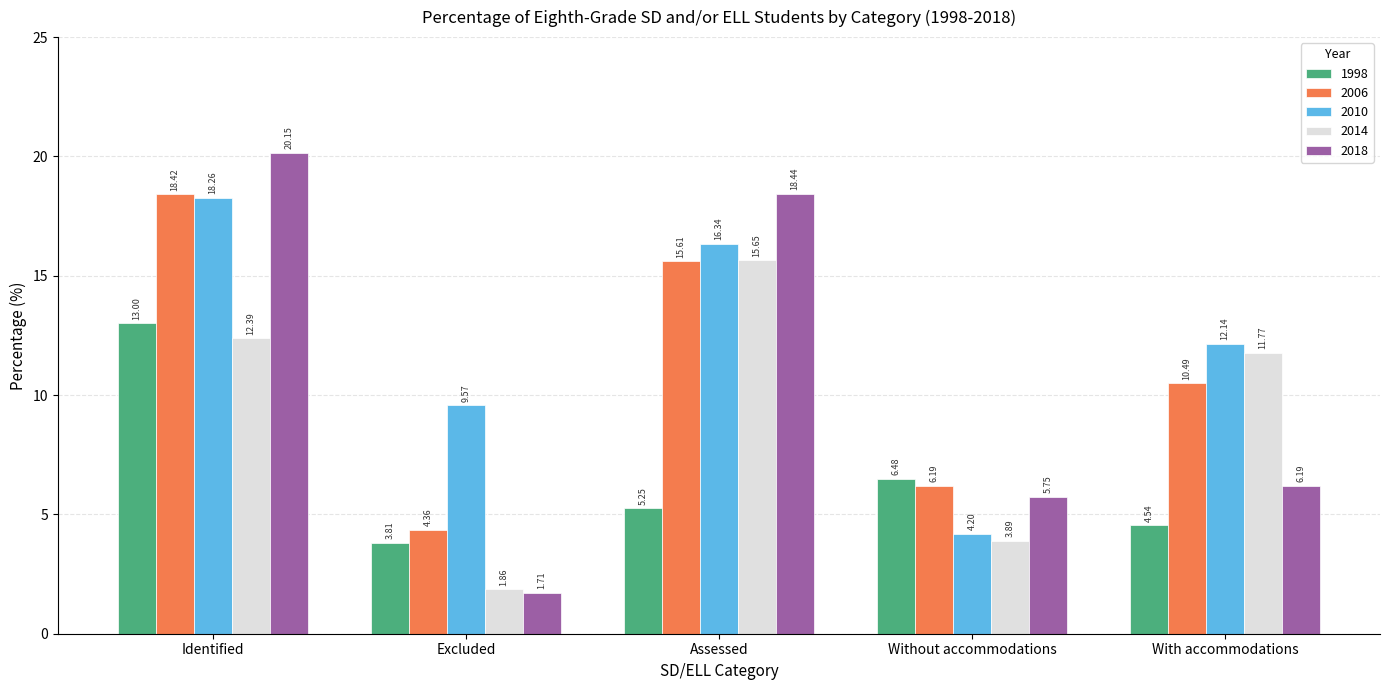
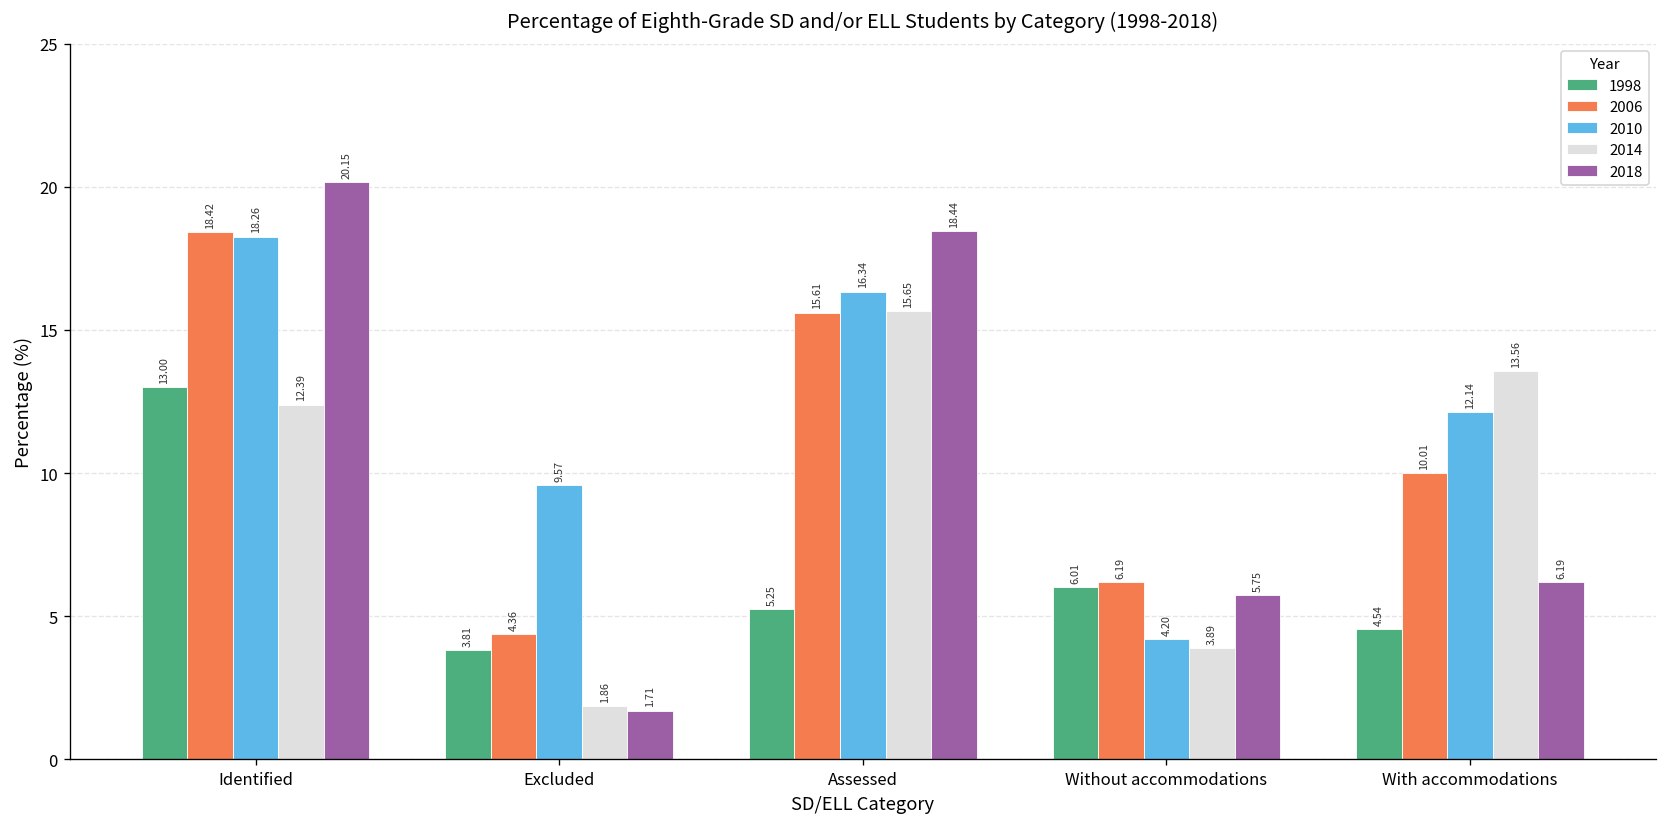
1998, Without accommodations: 6.48 -> 6.01
2006, With accommodations: 10.49 -> 10.01
2014, With accommodations: 11.77 -> 13.56
